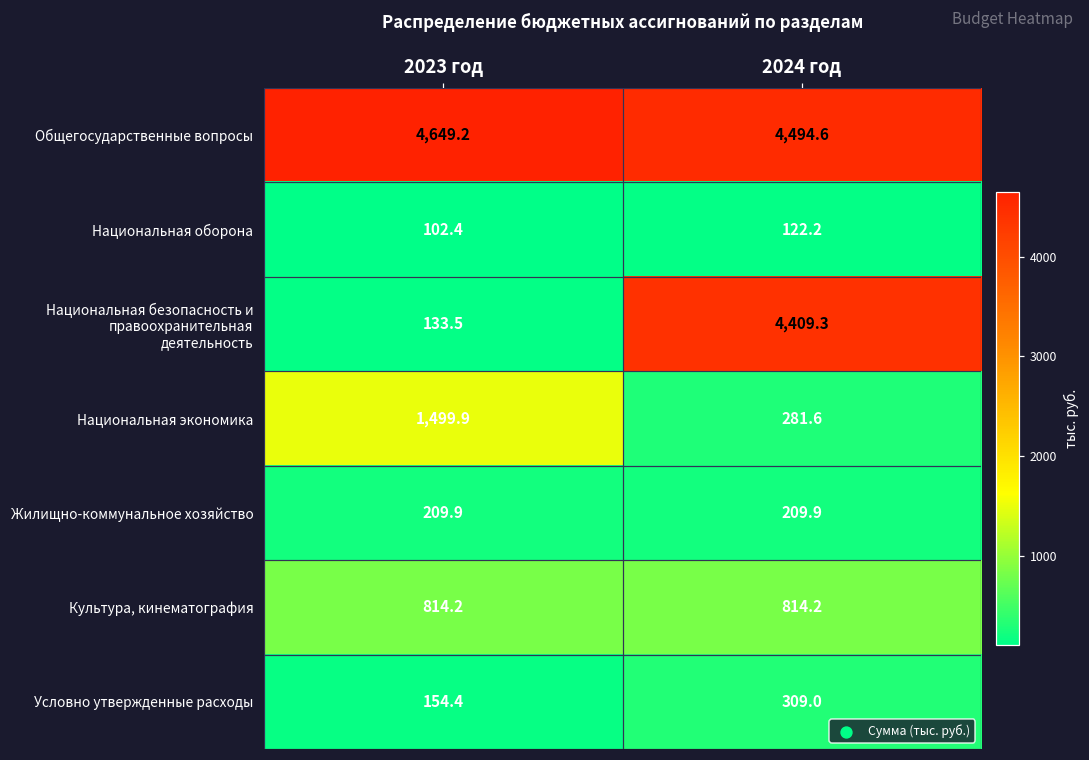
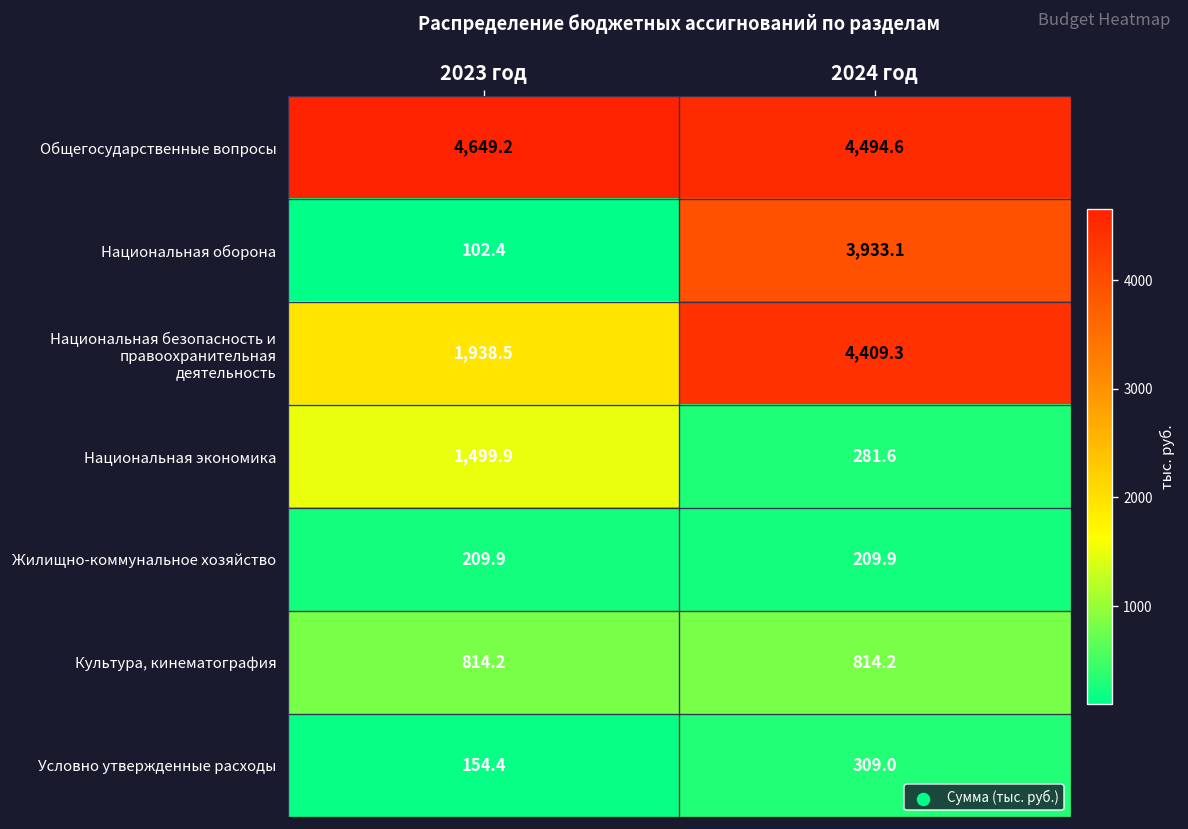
Национальная оборона, 2024 год: 122.2 -> 3,933.1
Национальная безопасность и правоохранительная деятельность, 2023 год: 133.5 -> 1,938.5
